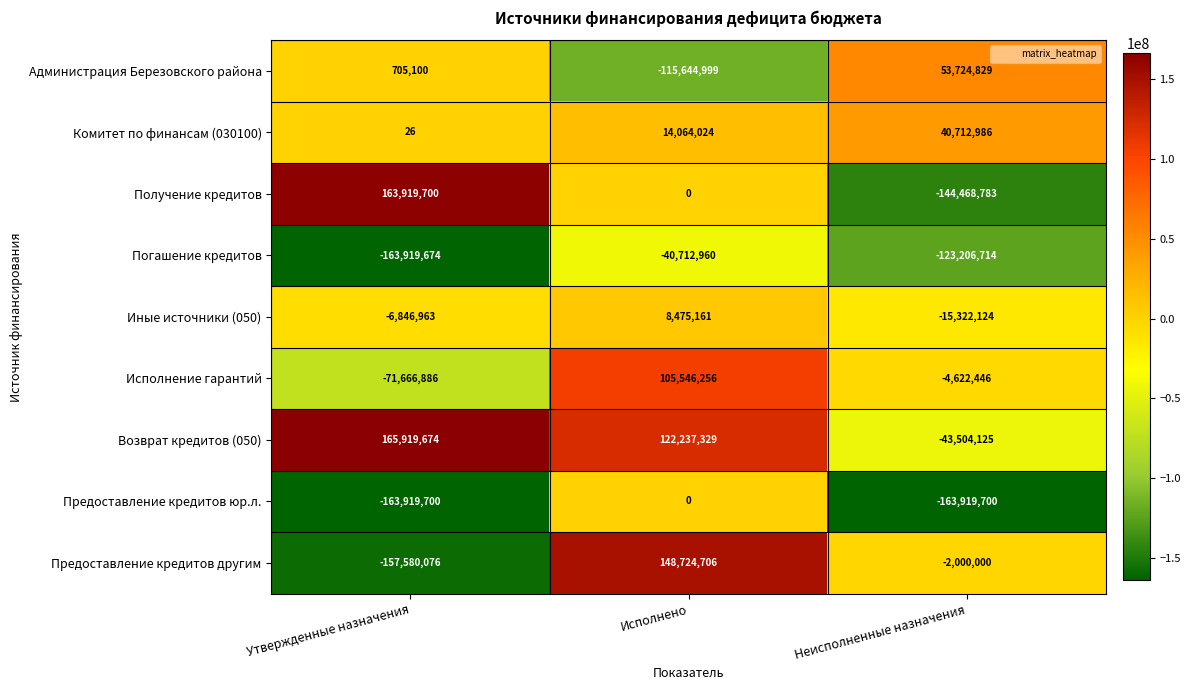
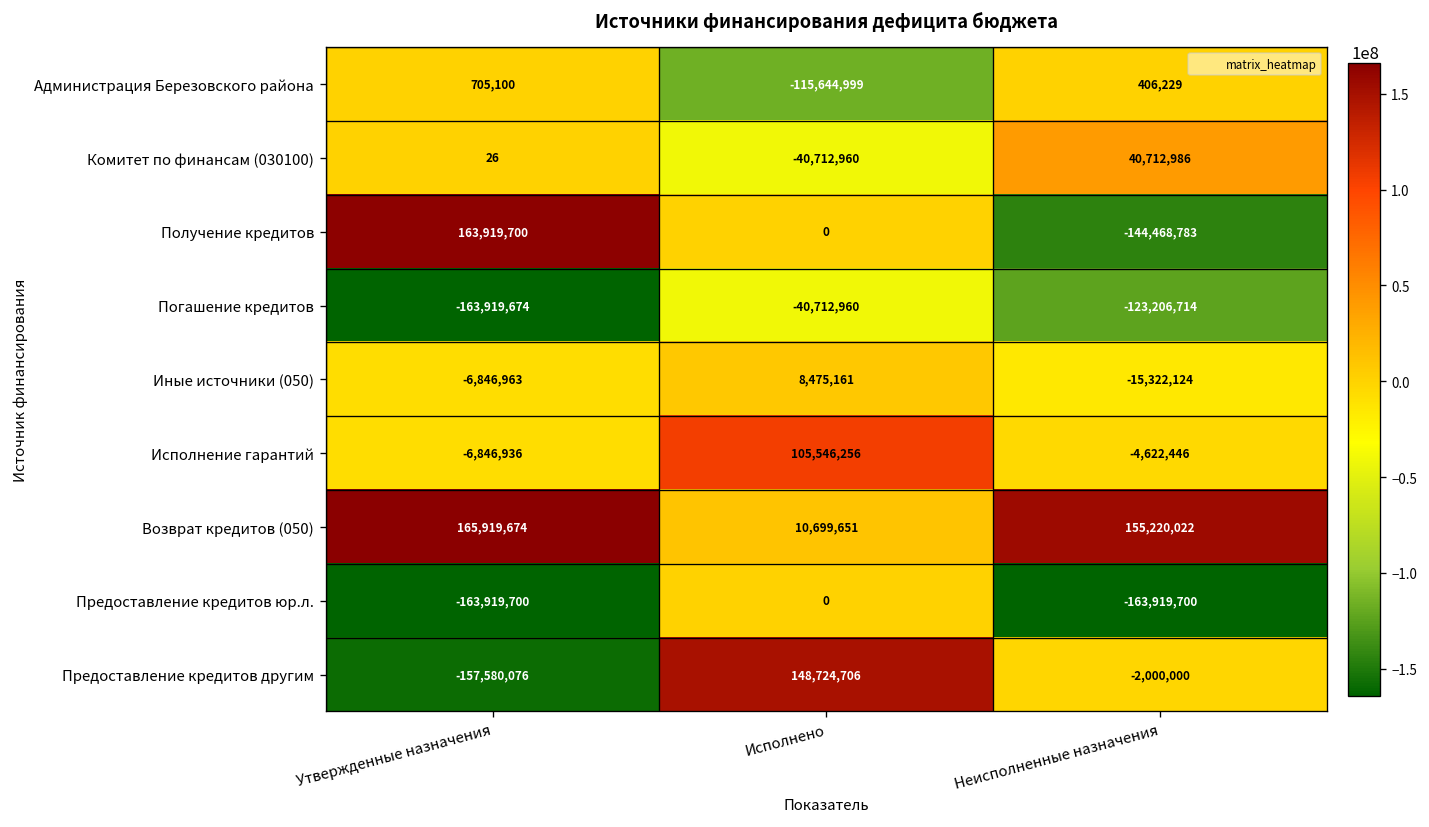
Администрация Березовского района, Неисполненные назначения: 53,724,829 -> 406,229
Комитет по финансам (030100), Исполнено: 14,064,024 -> -40,712,960
Исполнение гарантий, Утвержденные назначения: -71,666,886 -> -6,846,936
Возврат кредитов (050), Исполнено: 122,237,329 -> 10,699,651
Возврат кредитов (050), Неисполненные назначения: -43,504,125 -> 155,220,022
